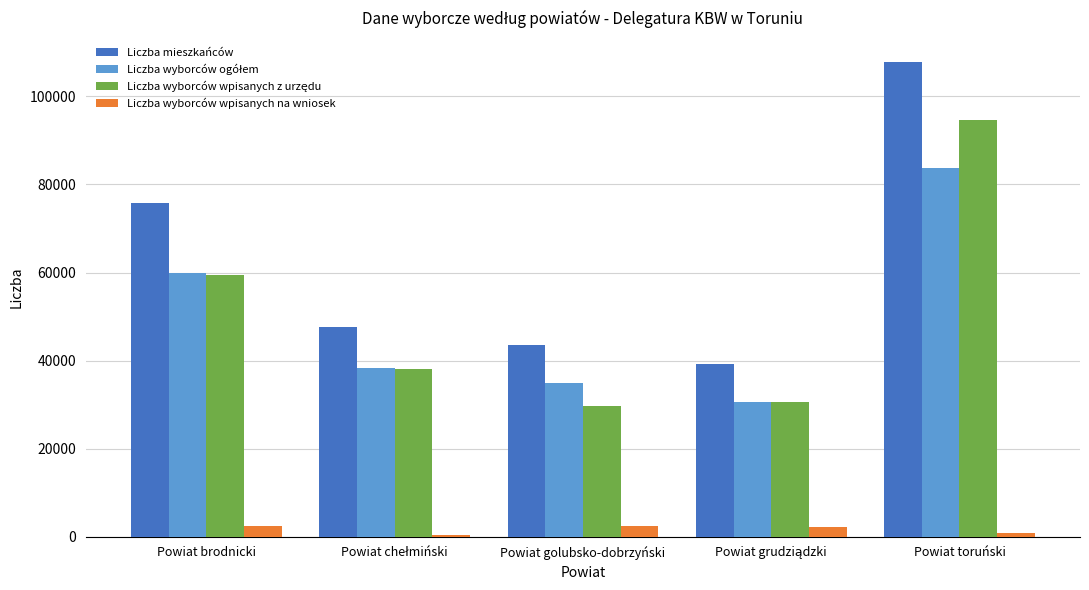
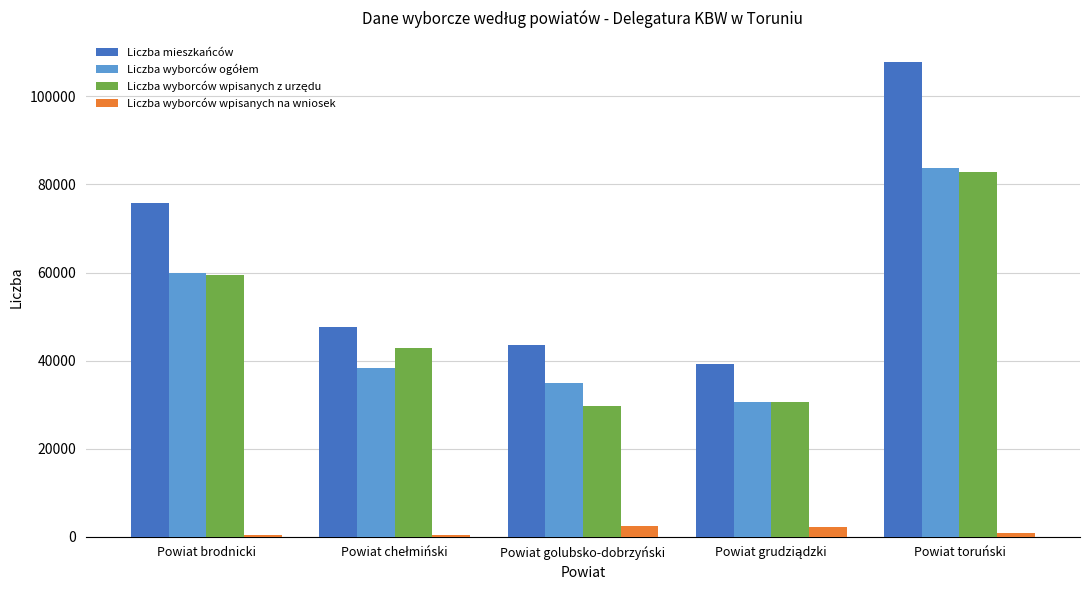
Liczba wyborców wpisanych na wniosek, Powiat brodnicki: 2000 -> 0
Liczba wyborców wpisanych z urzędu, Powiat chełmiński: 38000 -> 43000
Liczba wyborców wpisanych z urzędu, Powiat toruński: 95000 -> 83000
